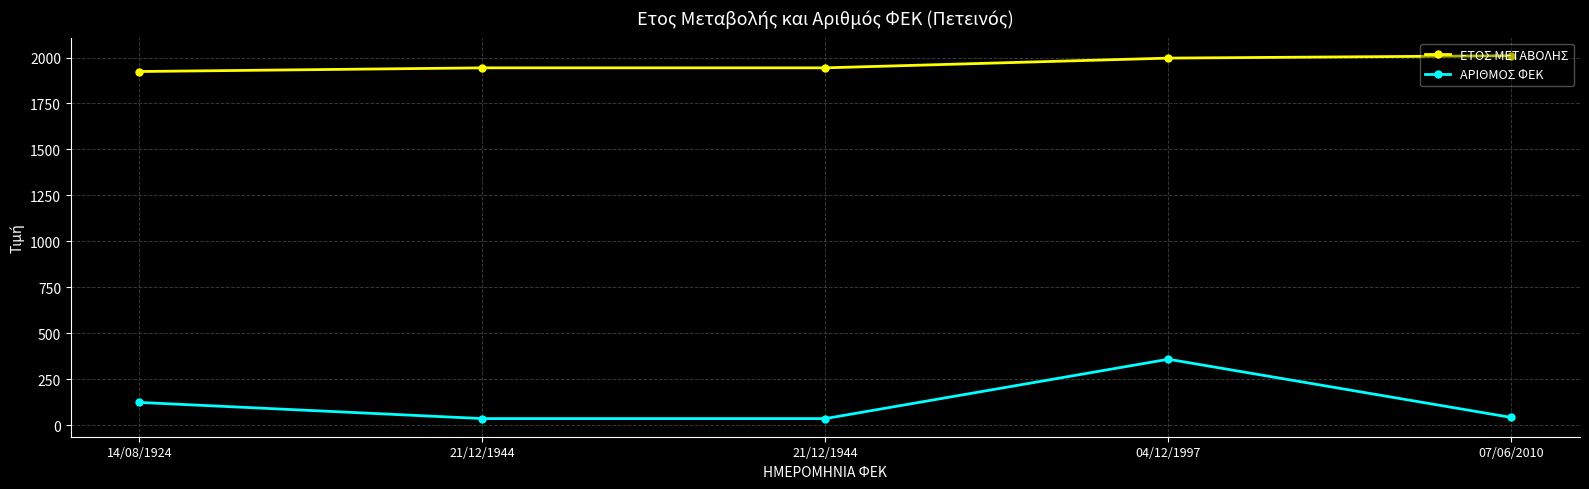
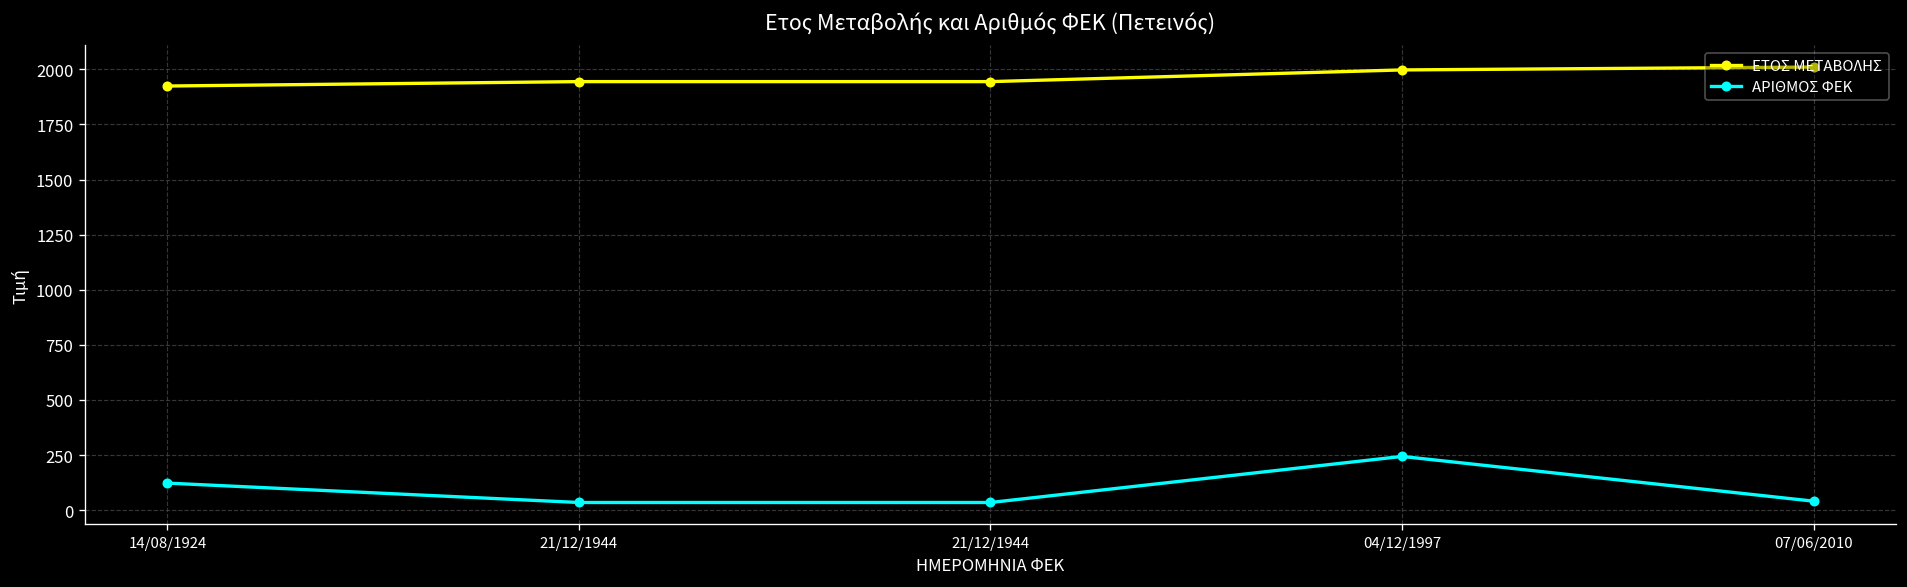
ΑΡΙΘΜΟΣ ΦΕΚ, 04/12/1997: 360 -> 240
